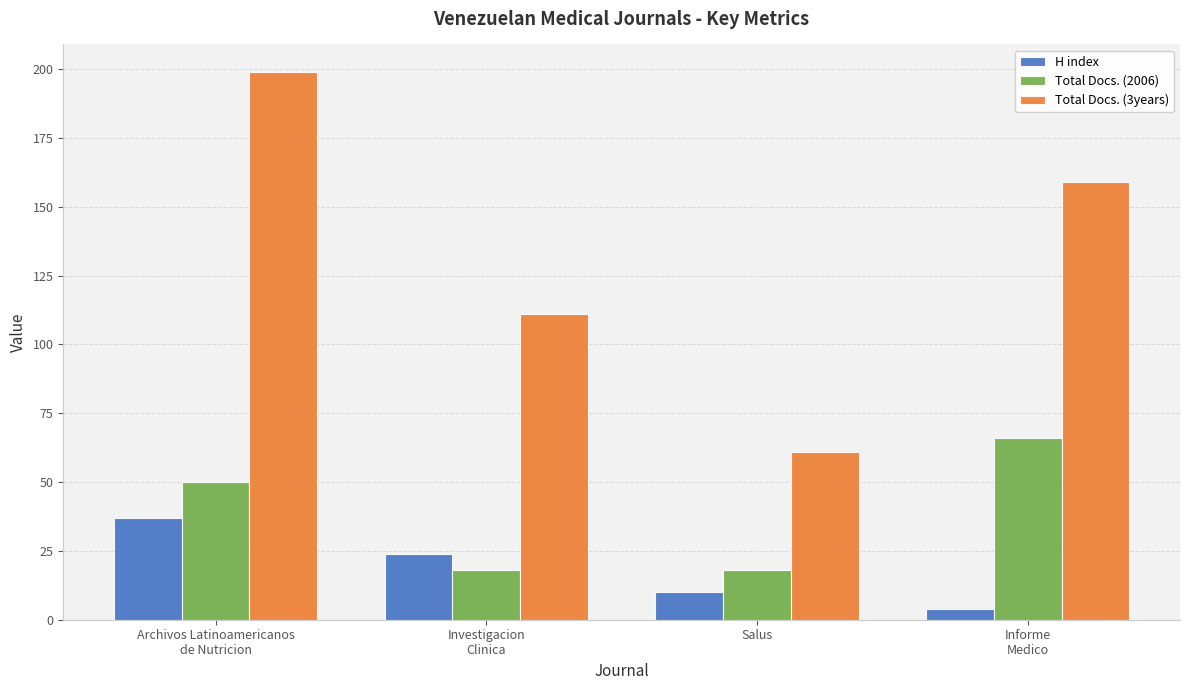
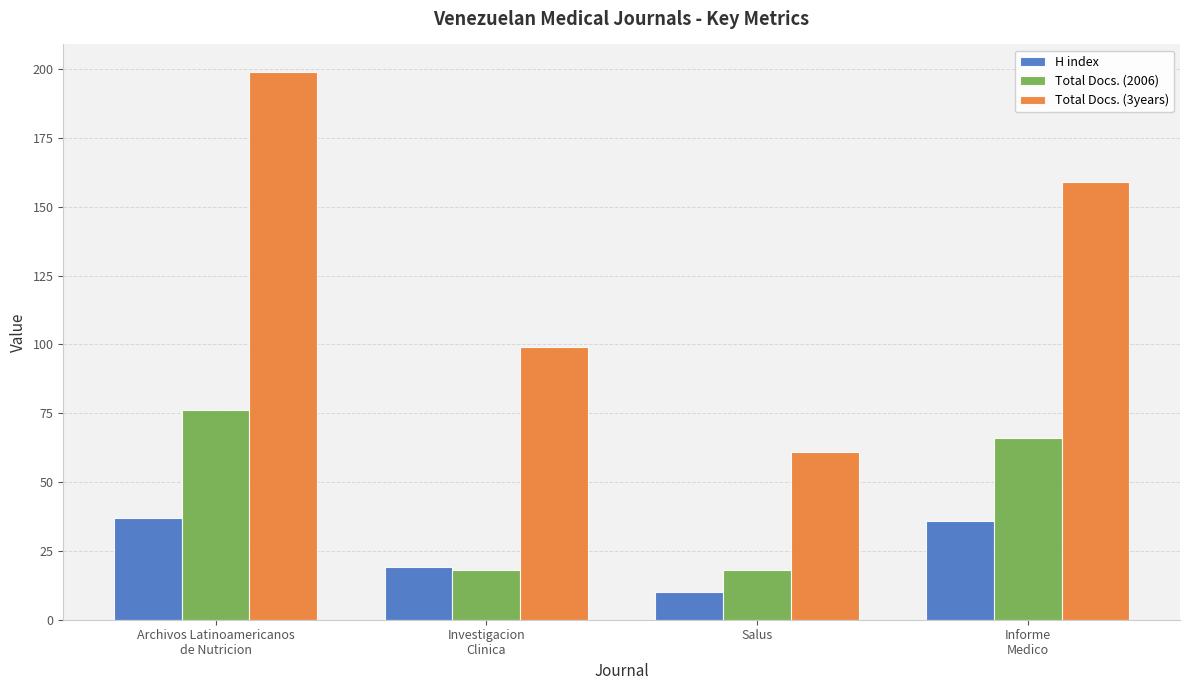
Total Docs. (2006), Archivos Latinoamericanos de Nutricion: 50 -> 76
H index, Investigacion Clinica: 24 -> 19
Total Docs. (3years), Investigacion Clinica: 111 -> 99
H index, Informe Medico: 4 -> 36
